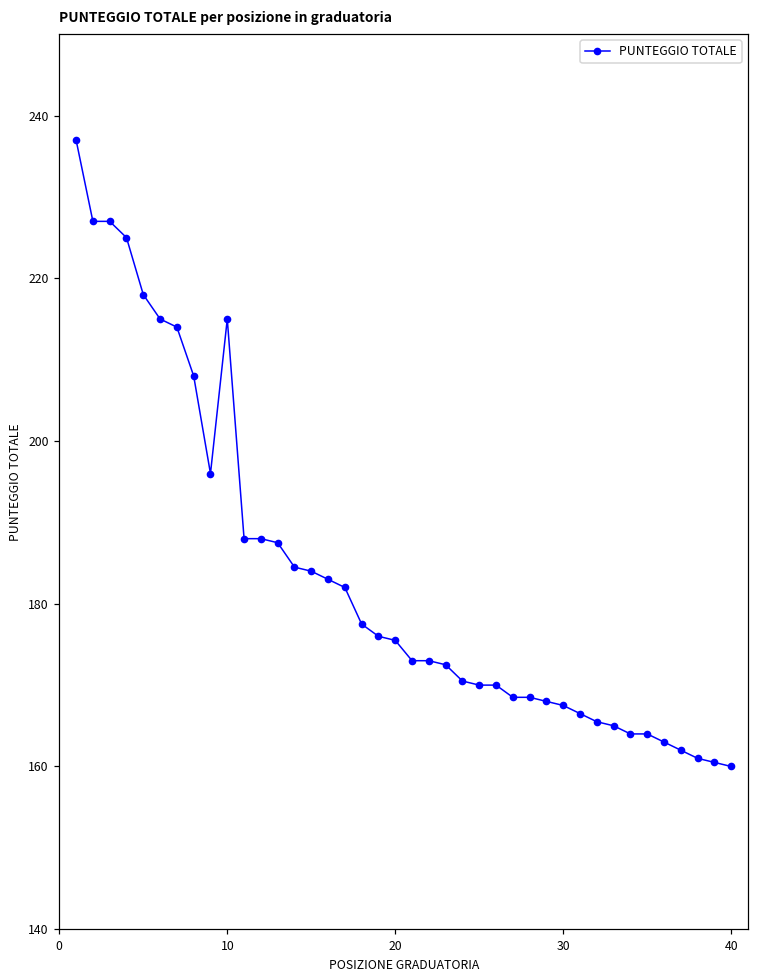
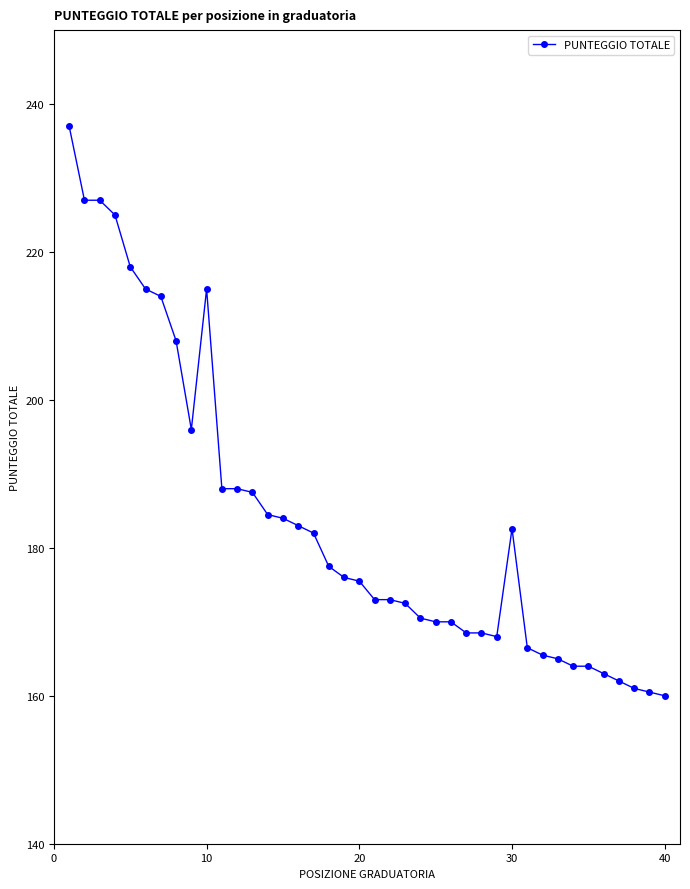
30: 168 -> 183
